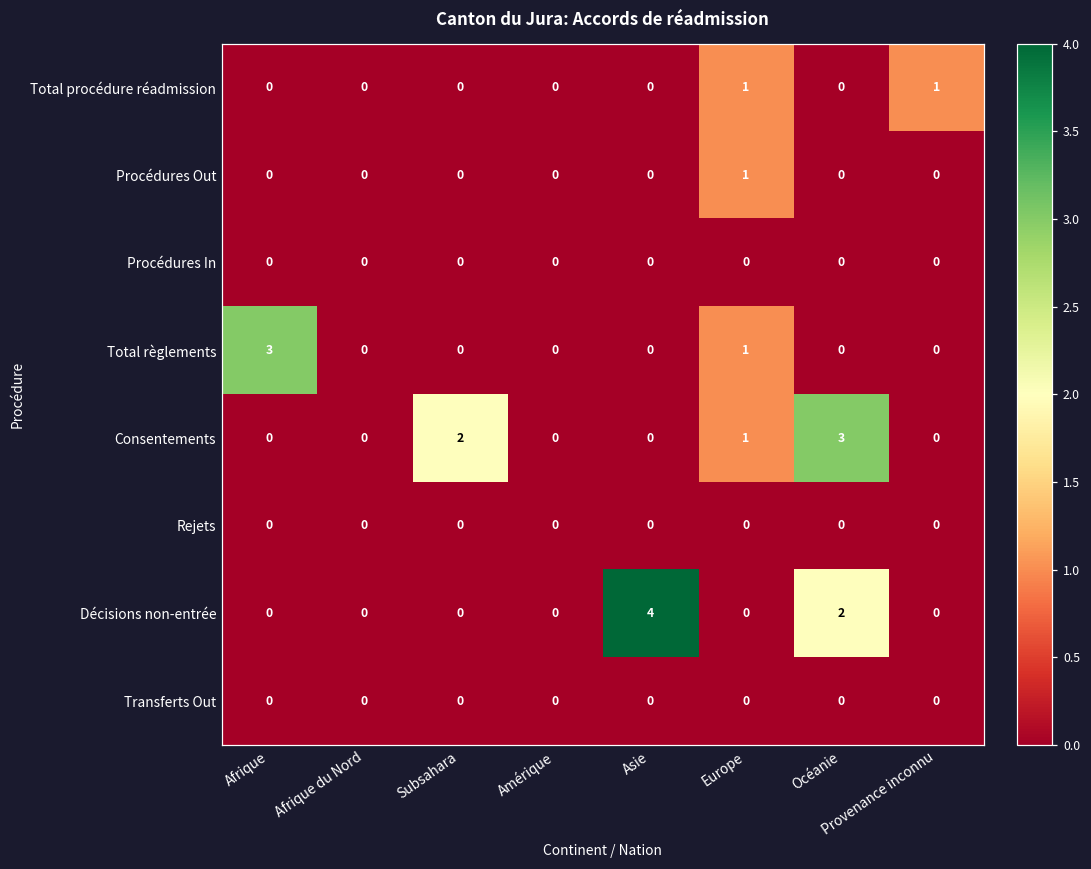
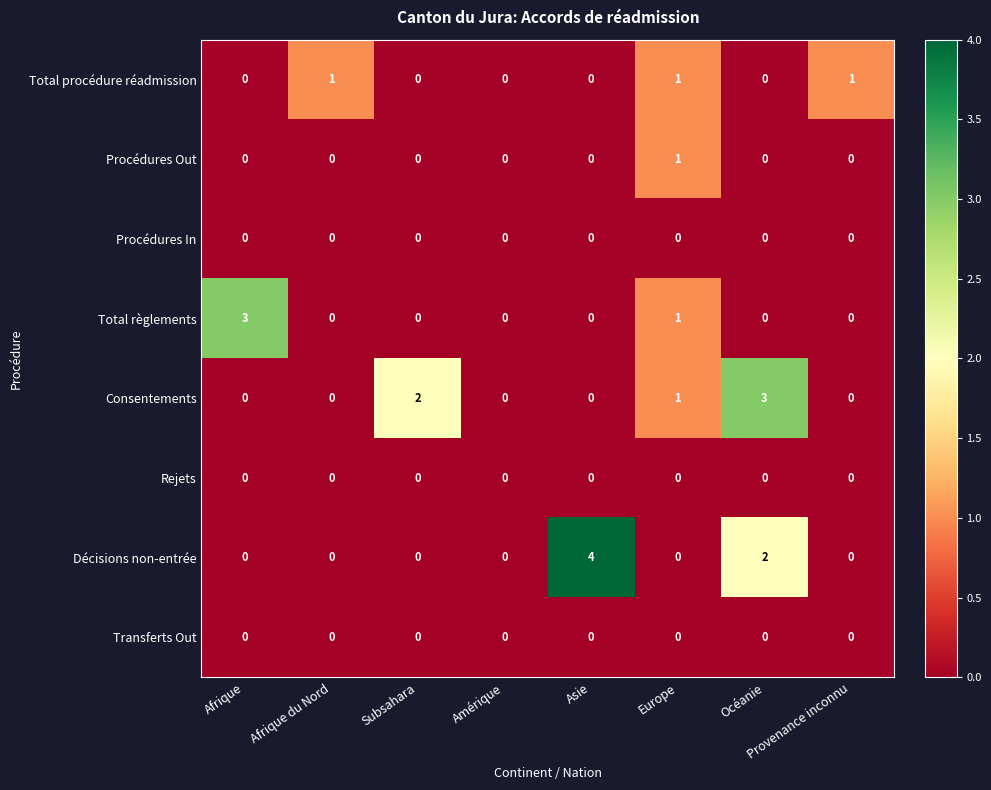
Total procédure réadmission, Afrique du Nord: 0 -> 1
